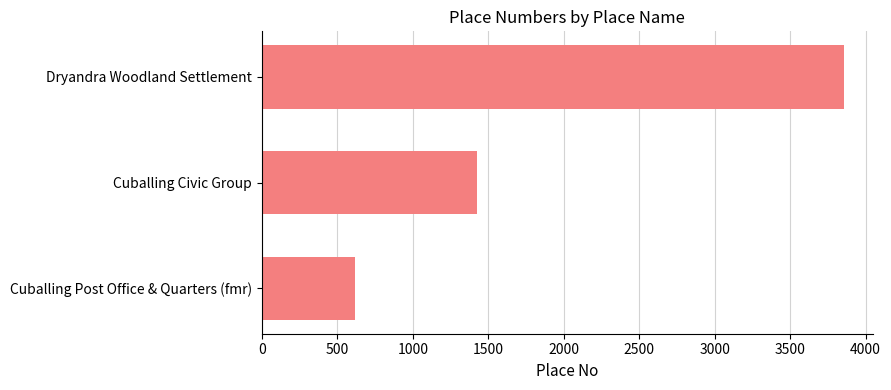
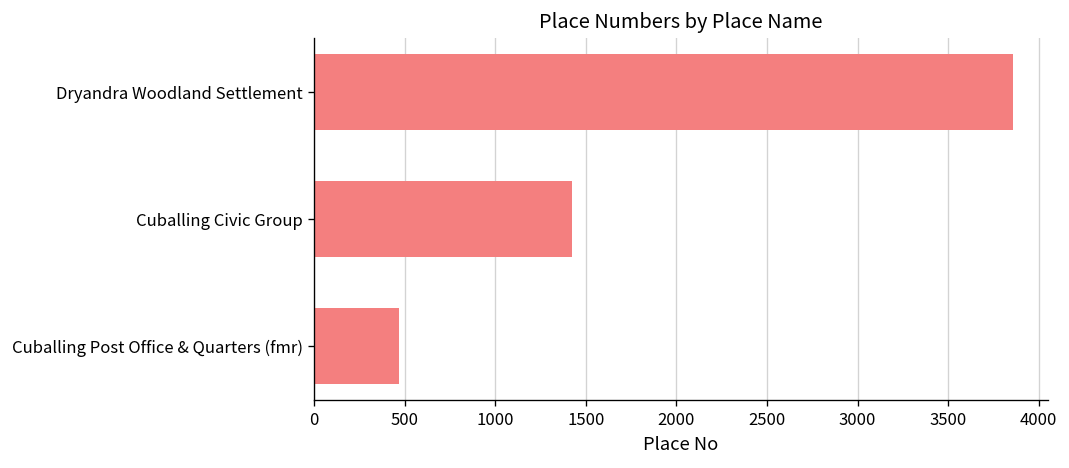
Cuballing Post Office & Quarters (fmr): 620 -> 470
